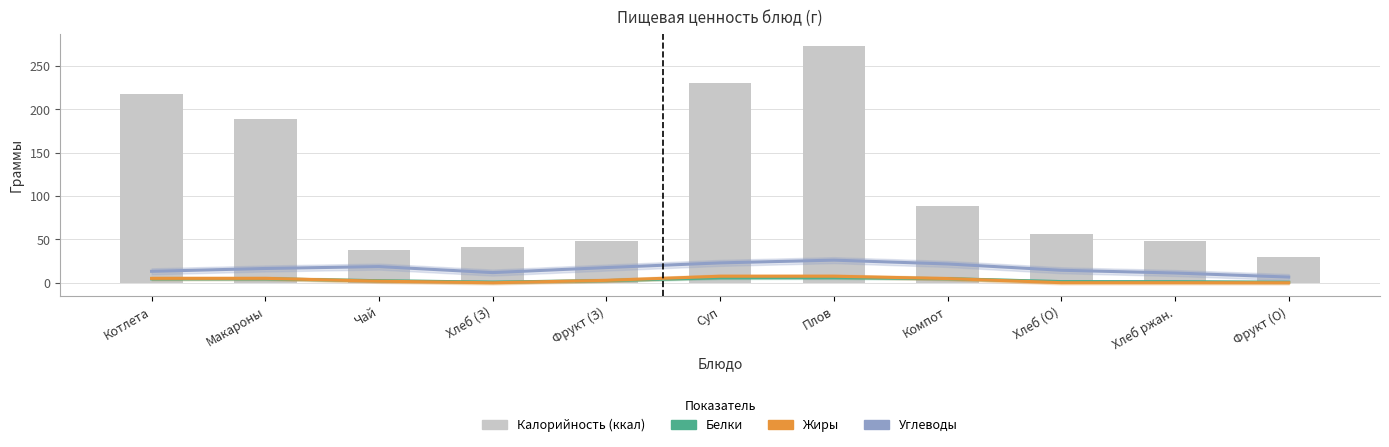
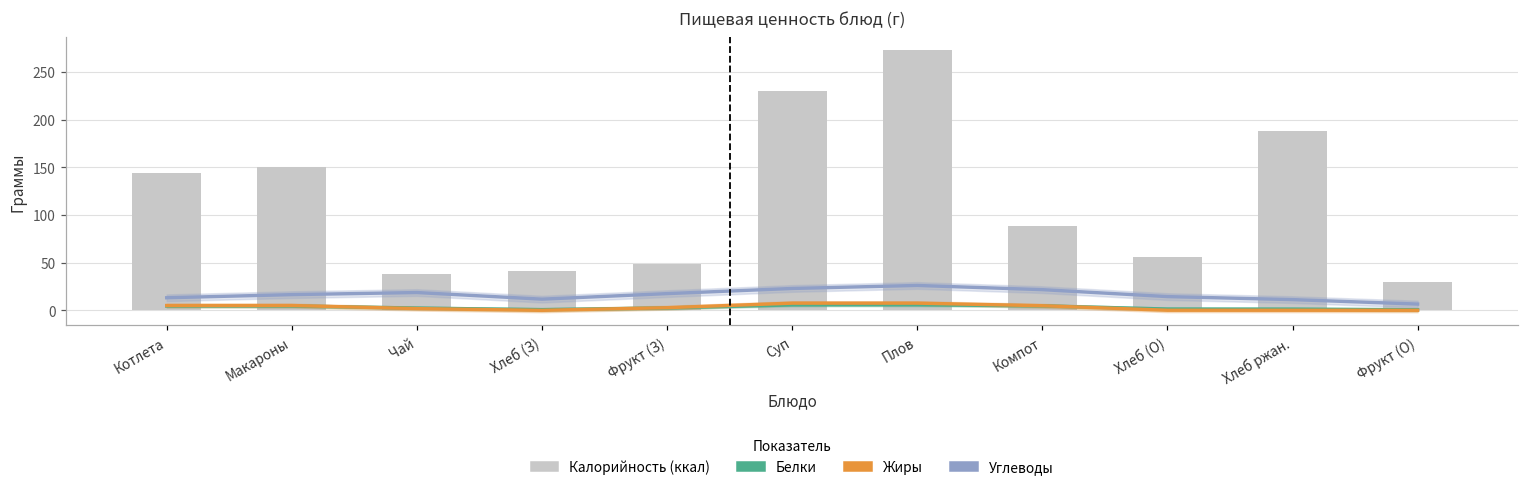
Калорийность (ккал), Котлета: 220 -> 140
Калорийность (ккал), Макароны: 190 -> 150
Калорийность (ккал), Хлеб ржан.: 50 -> 190
